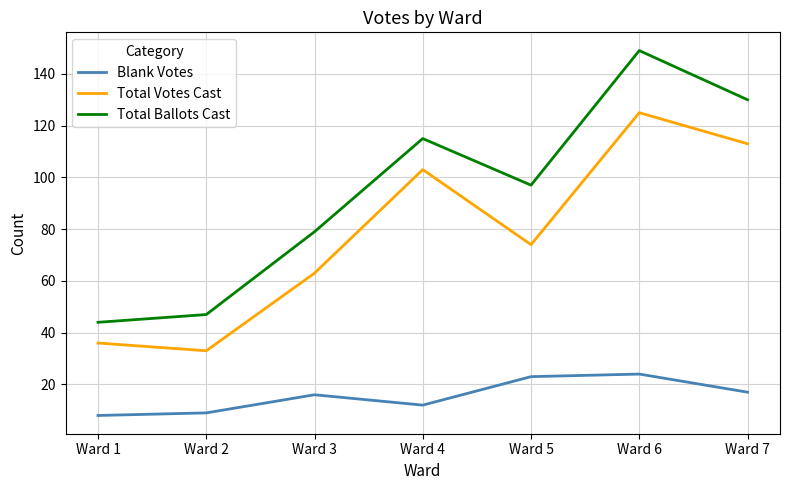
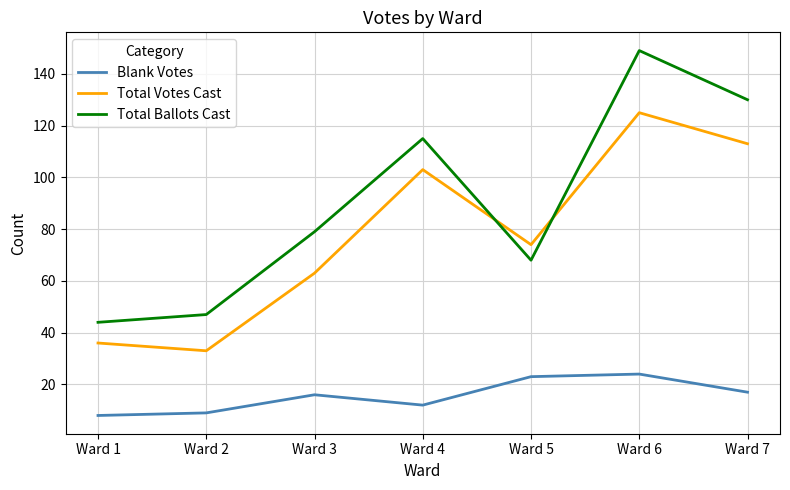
Total Ballots Cast, Ward 5: 97 -> 68
